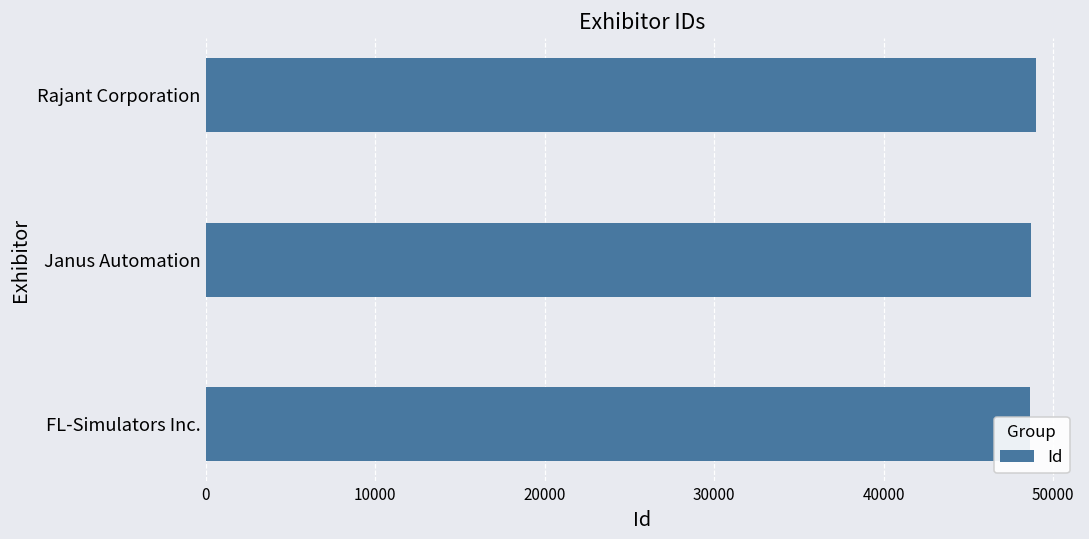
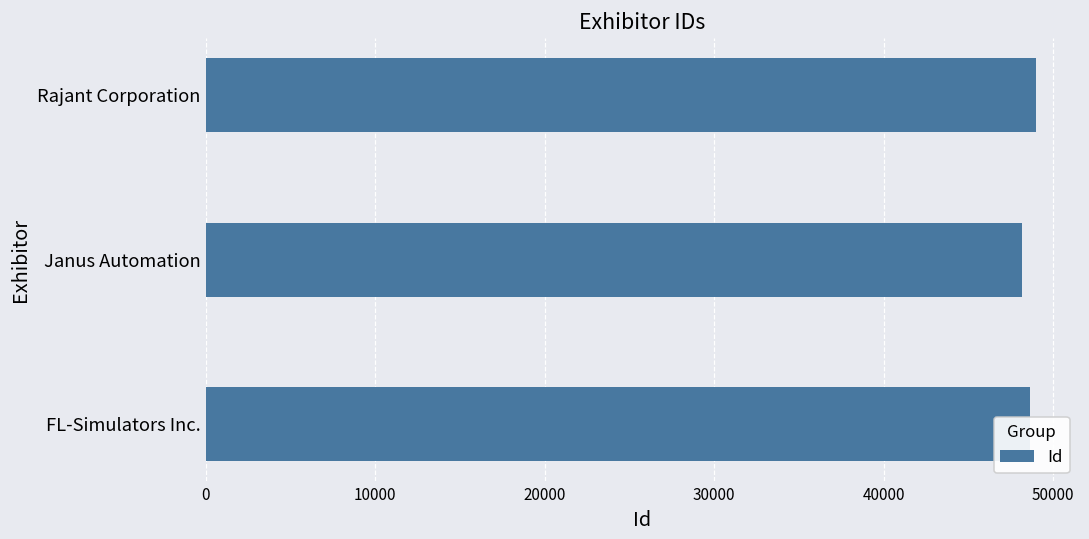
Janus Automation: 48700 -> 48200
